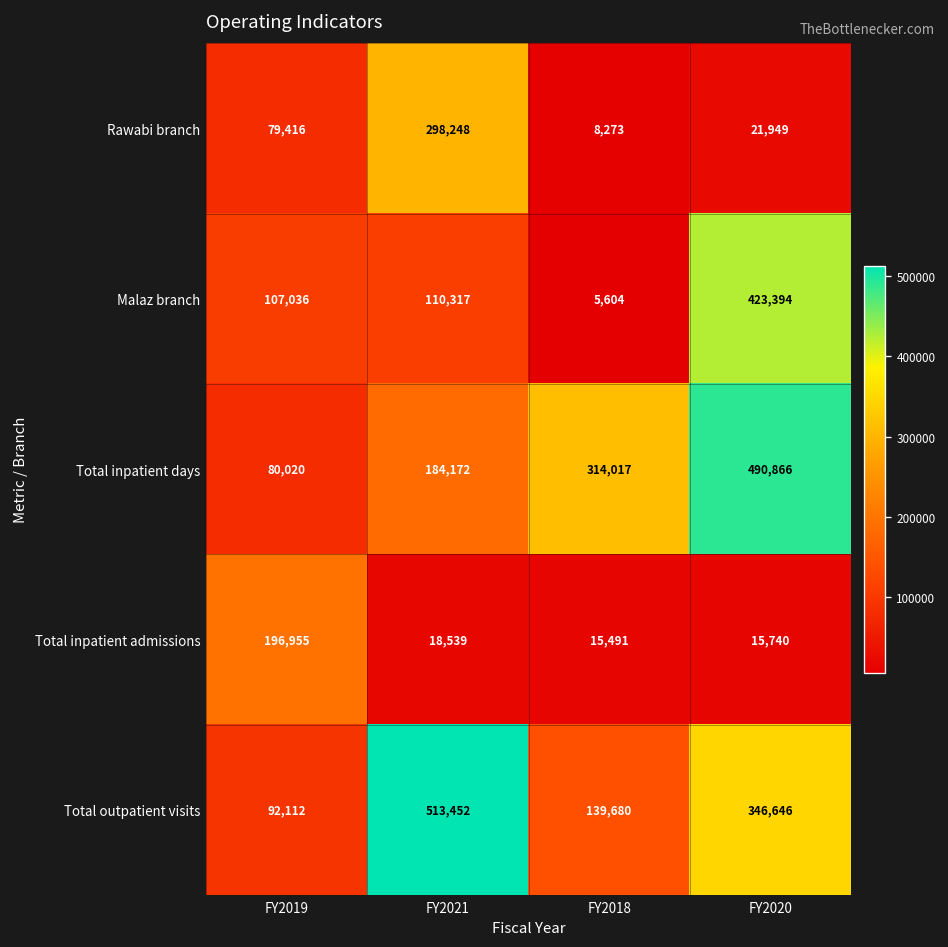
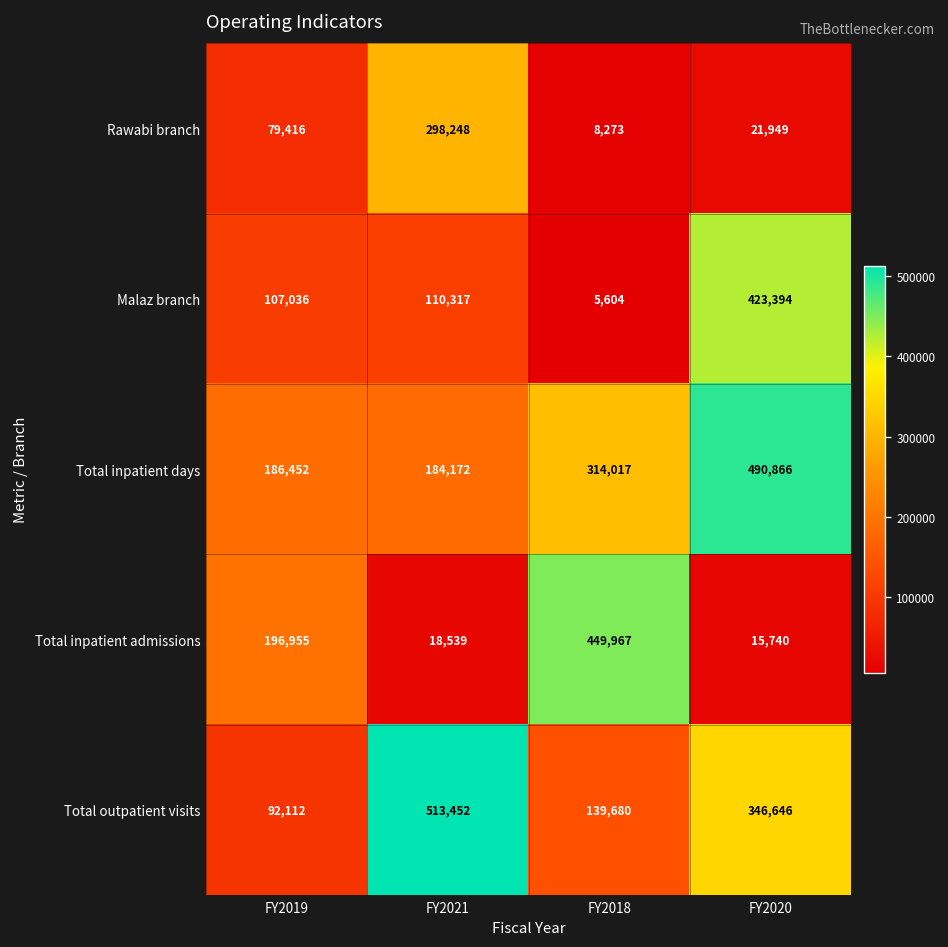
Total inpatient days, FY2019: 80,020 -> 186,452
Total inpatient admissions, FY2018: 15,491 -> 449,967
